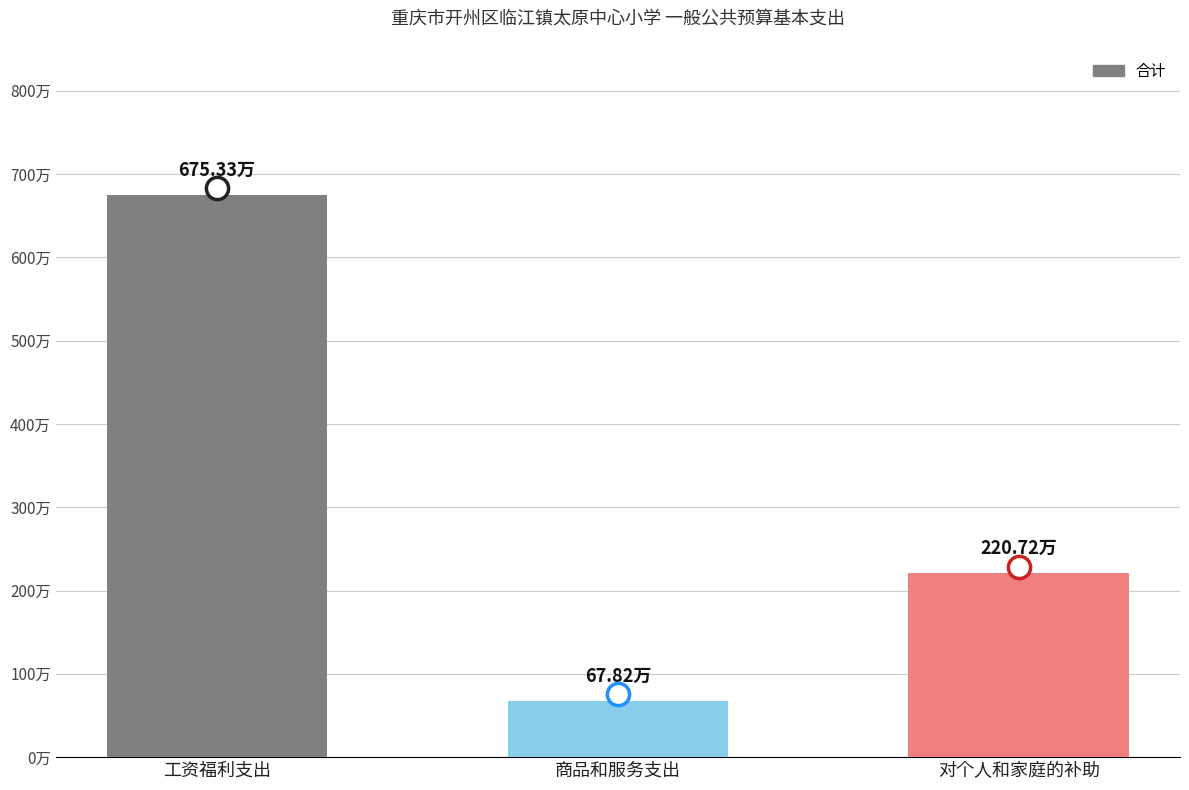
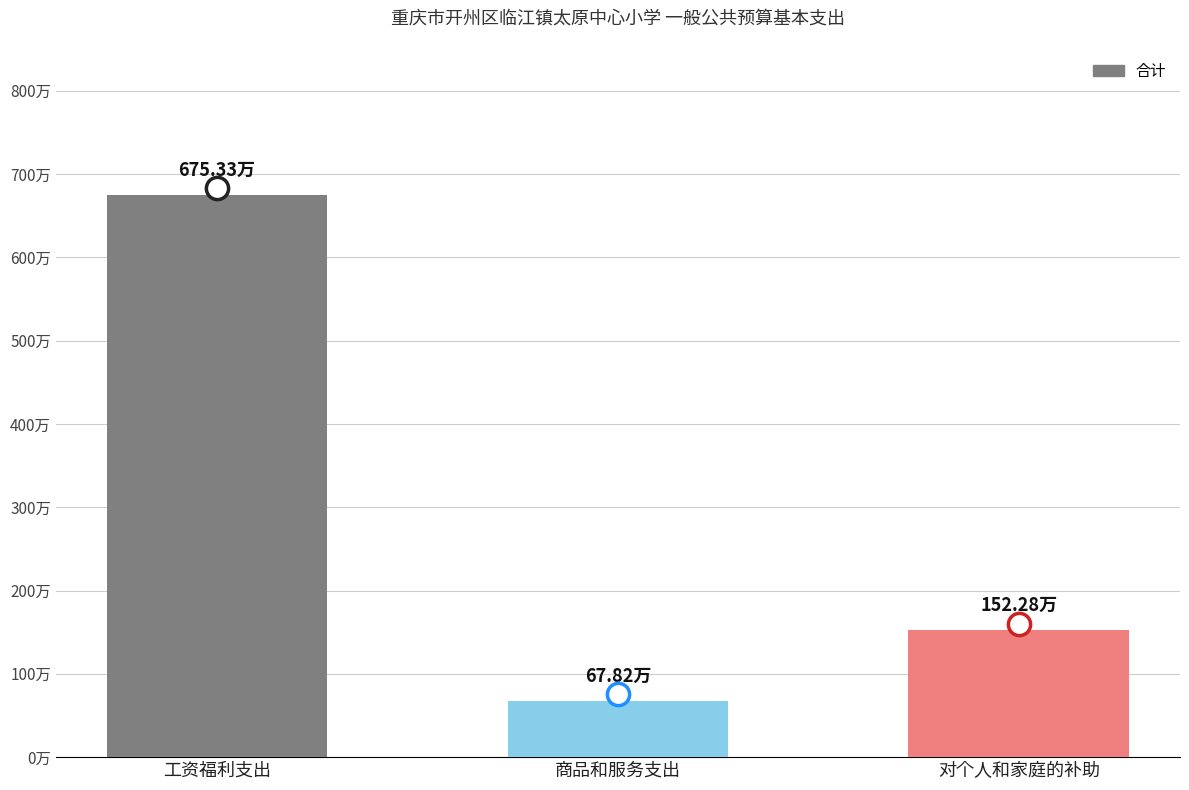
合计, 对个人和家庭的补助: 220.72万 -> 152.28万
